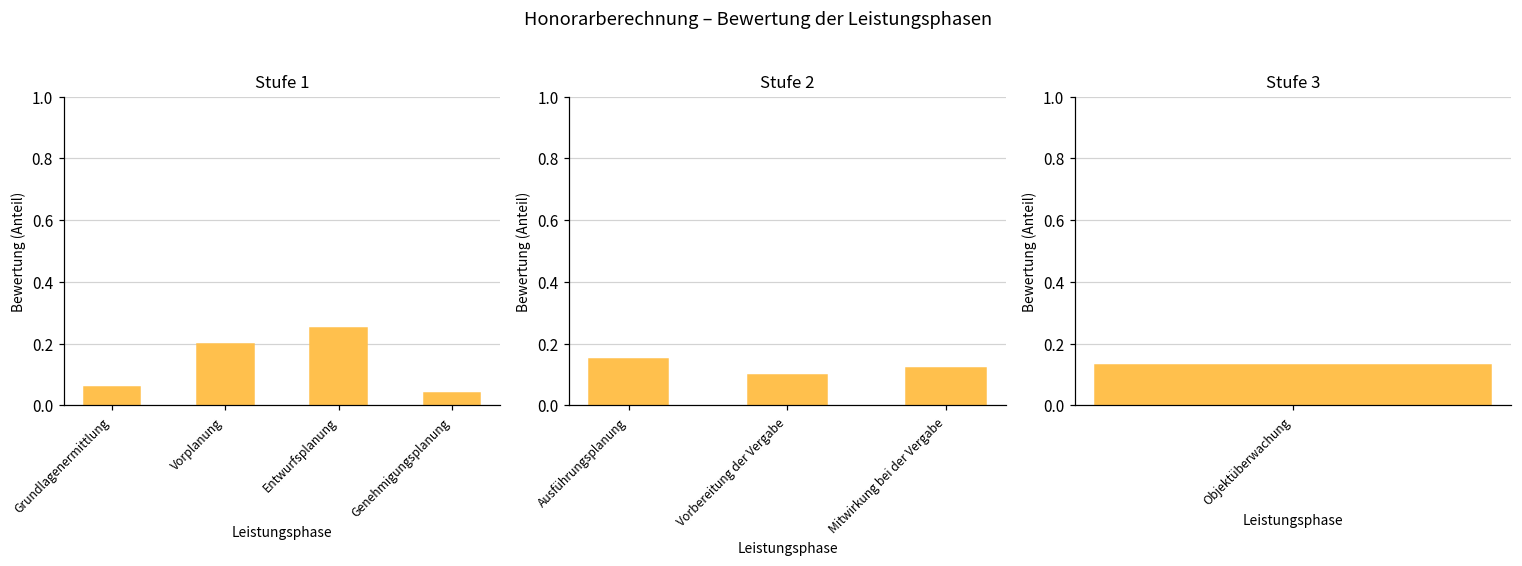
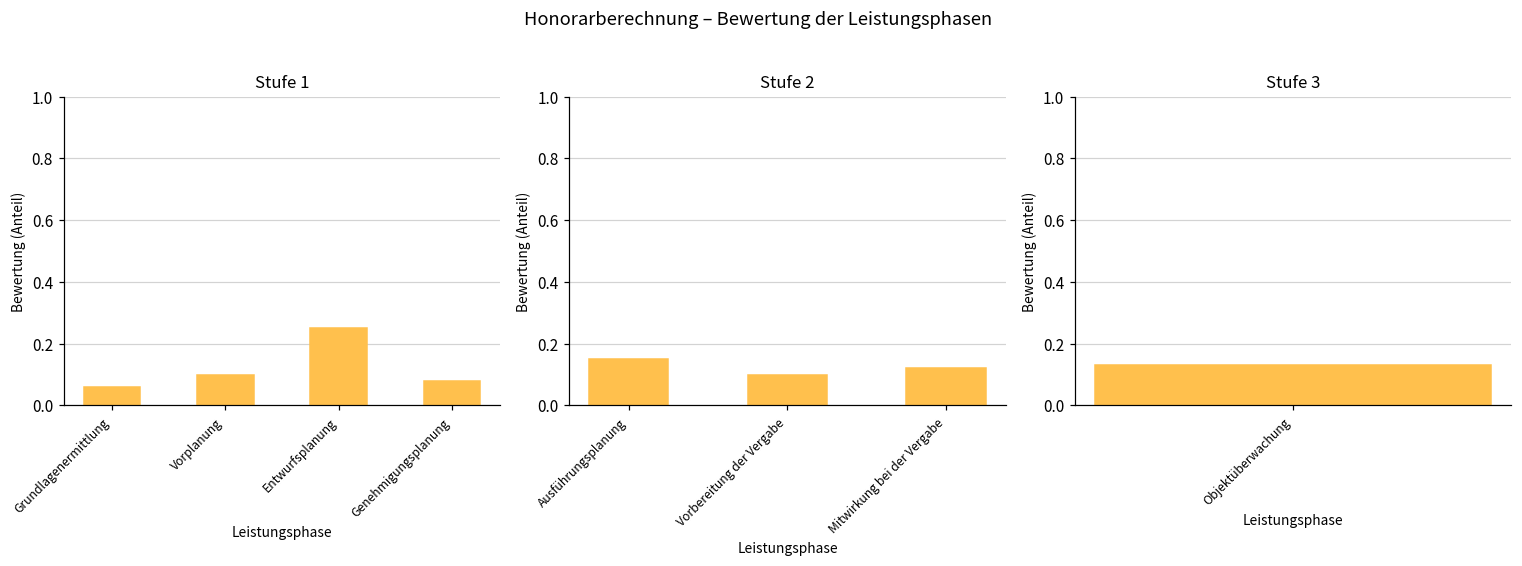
Stufe 1, Vorplanung: 0.2 -> 0.1
Stufe 1, Genehmigungsplanung: 0.04 -> 0.08
